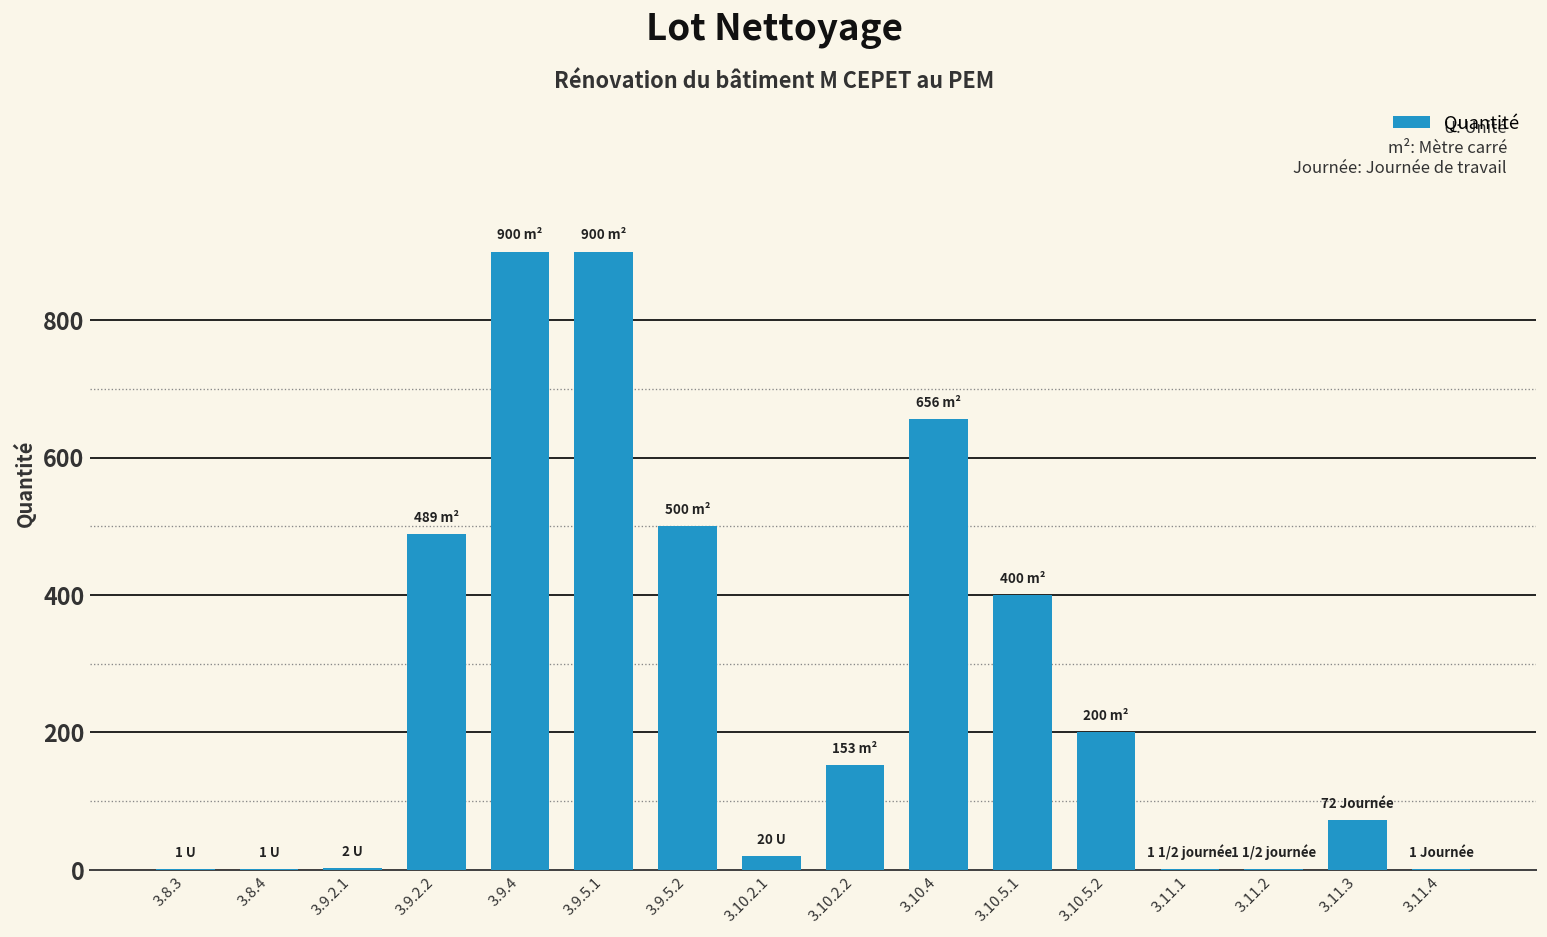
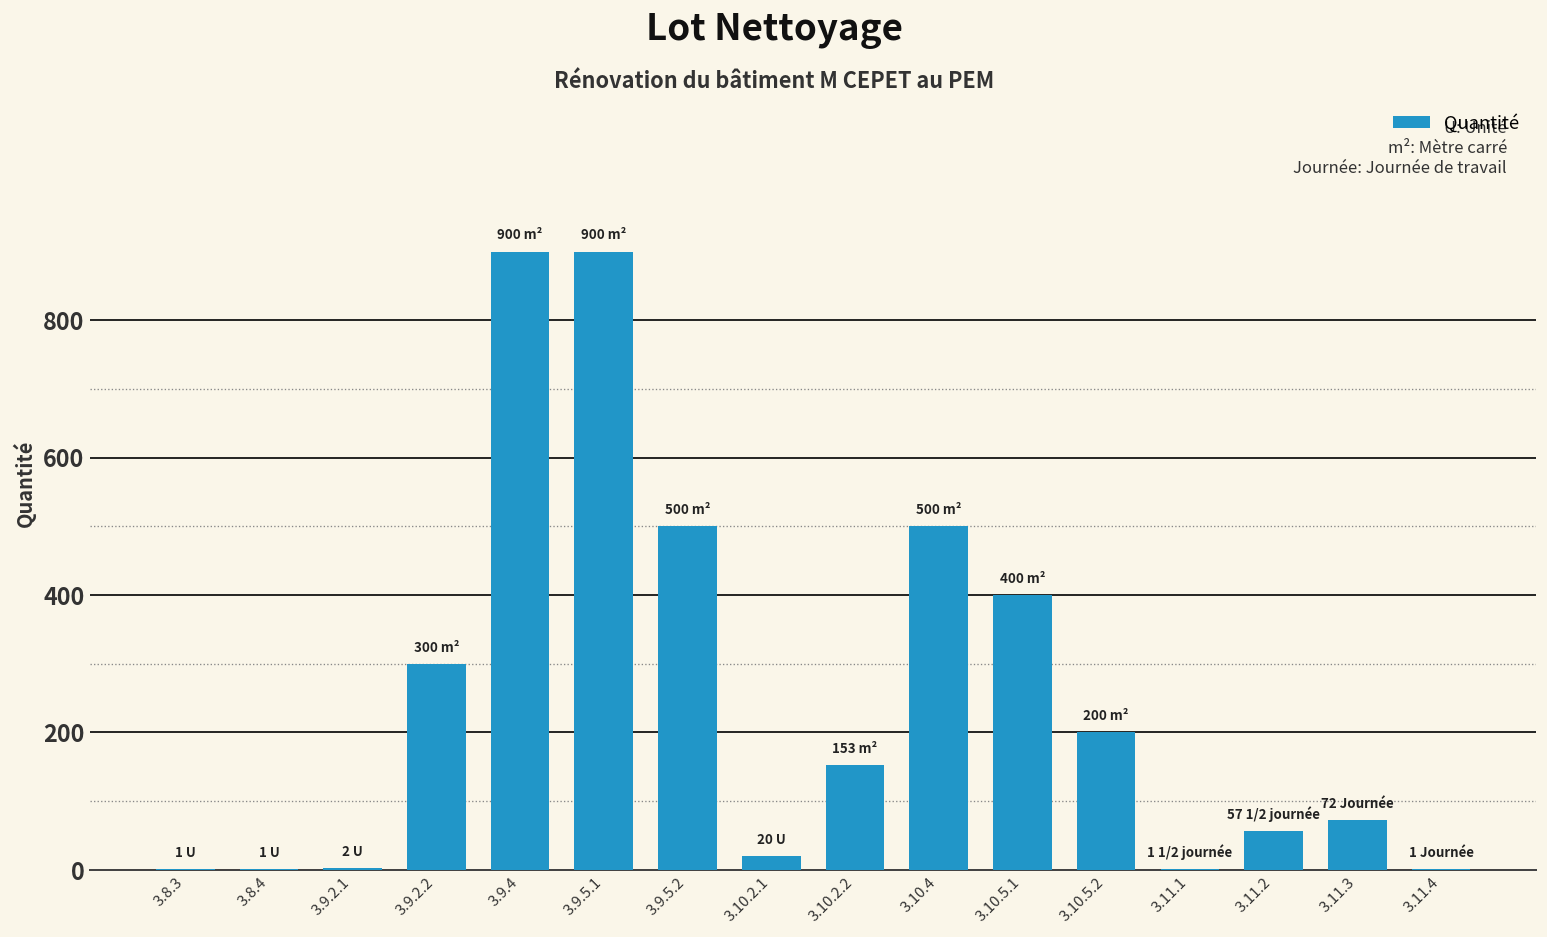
3.9.2.2: 489 -> 300
3.10.4: 656 -> 500
3.11.2: 1 -> 57
